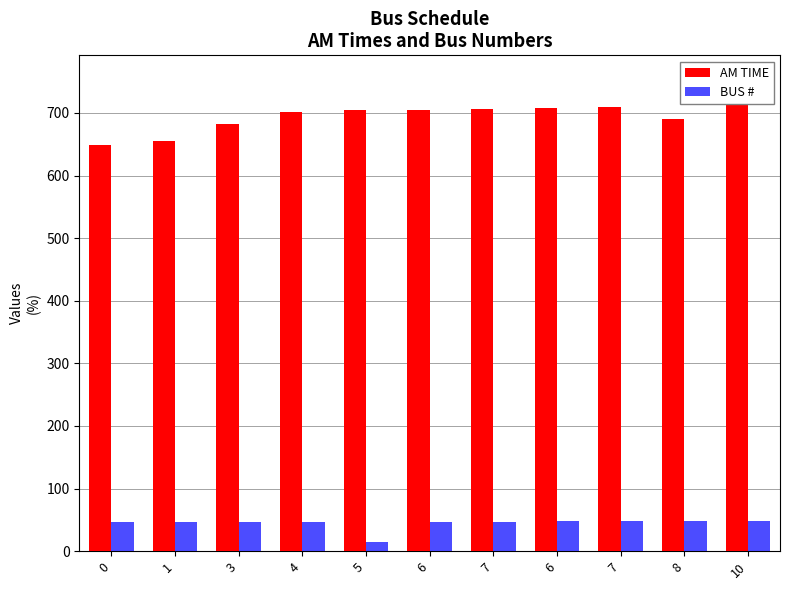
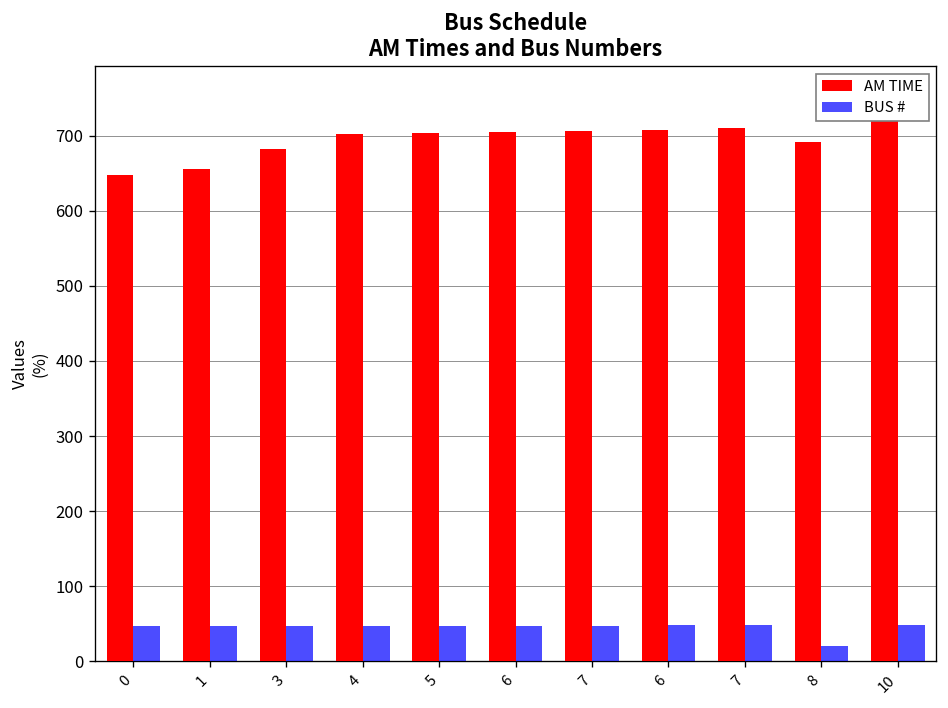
BUS #, 5: 20 -> 50
BUS #, 8: 50 -> 20
